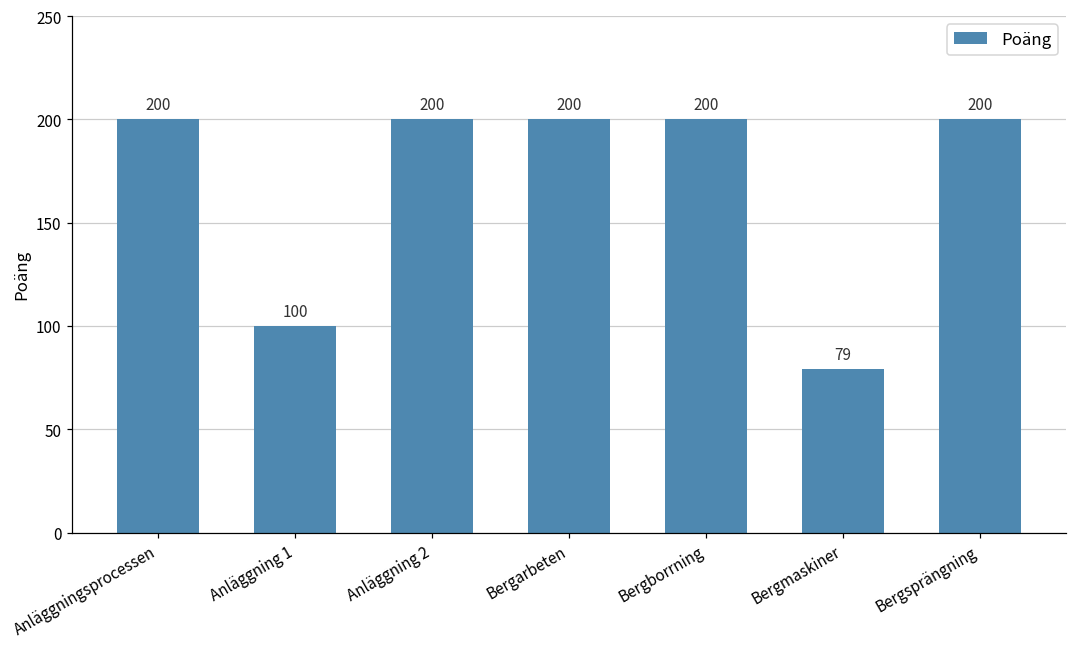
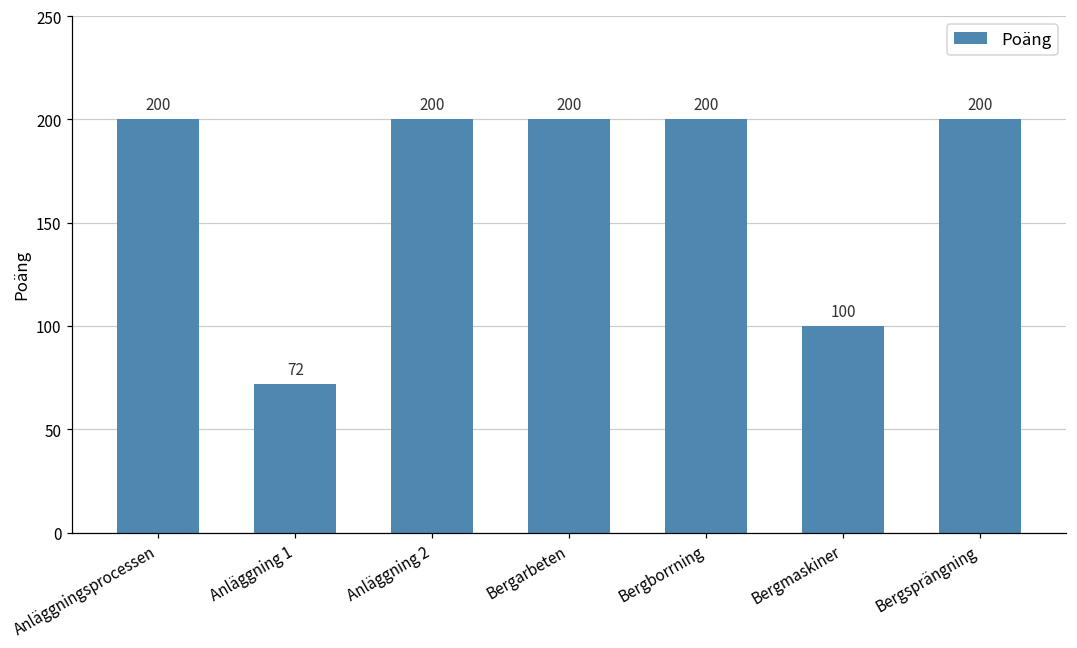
Anläggning 1: 100 -> 72
Bergmaskiner: 79 -> 100
